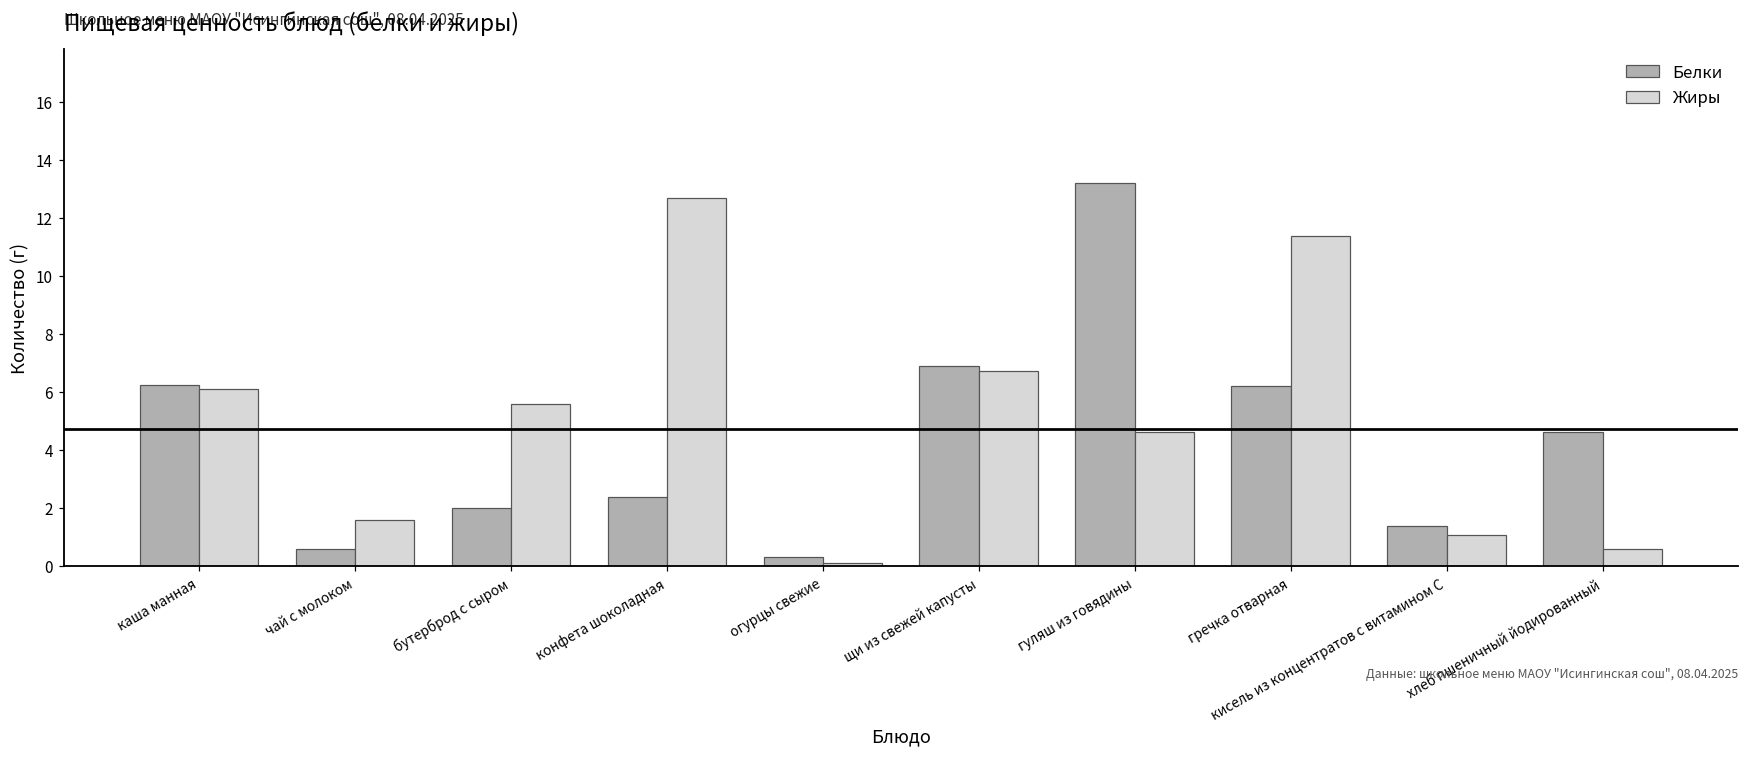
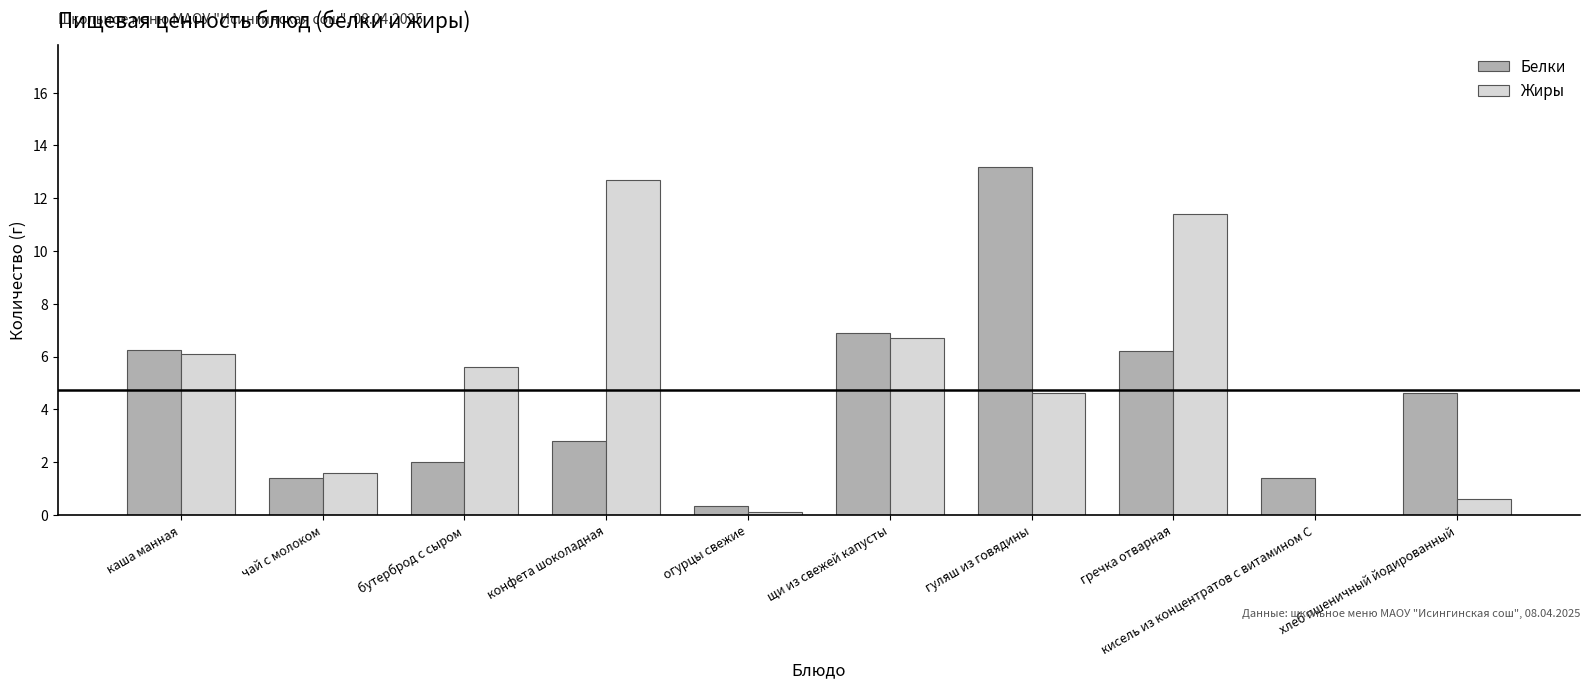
Белки, чай с молоком: 0.6 -> 1.4
Белки, конфета шоколадная: 2.4 -> 2.8
Жиры, кисель из концентратов с витамином С: 1.1 -> 0.0
